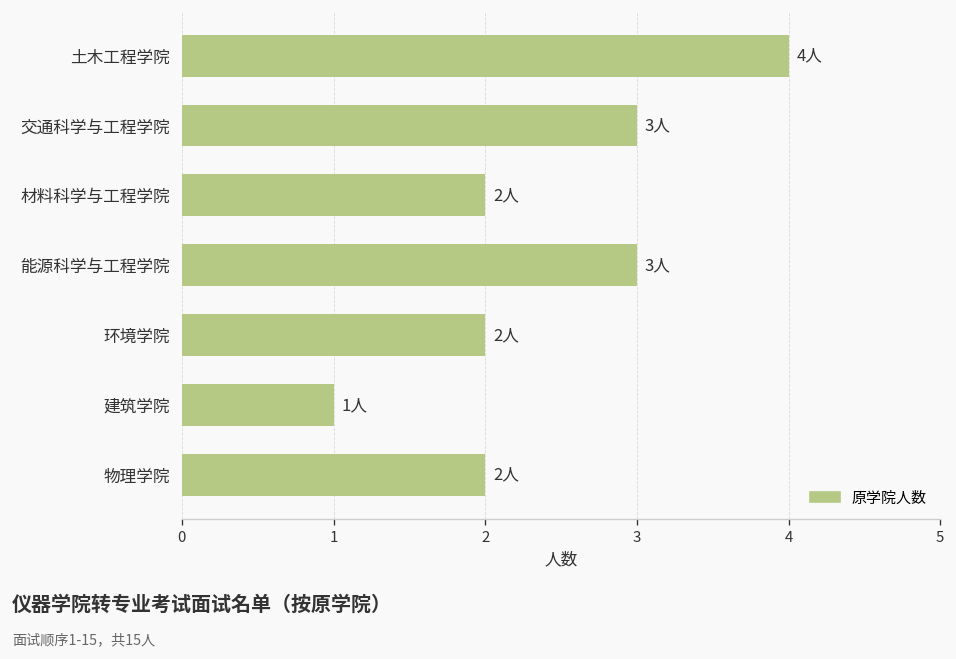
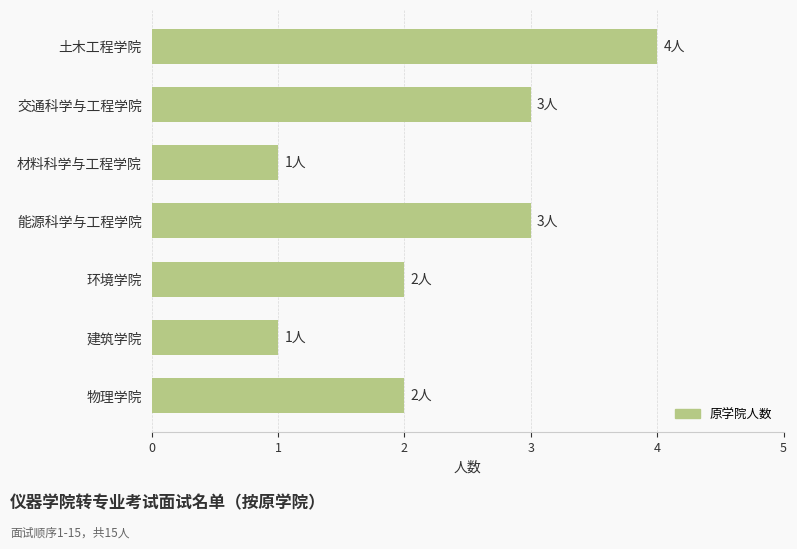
材料科学与工程学院: 2人 -> 1人
